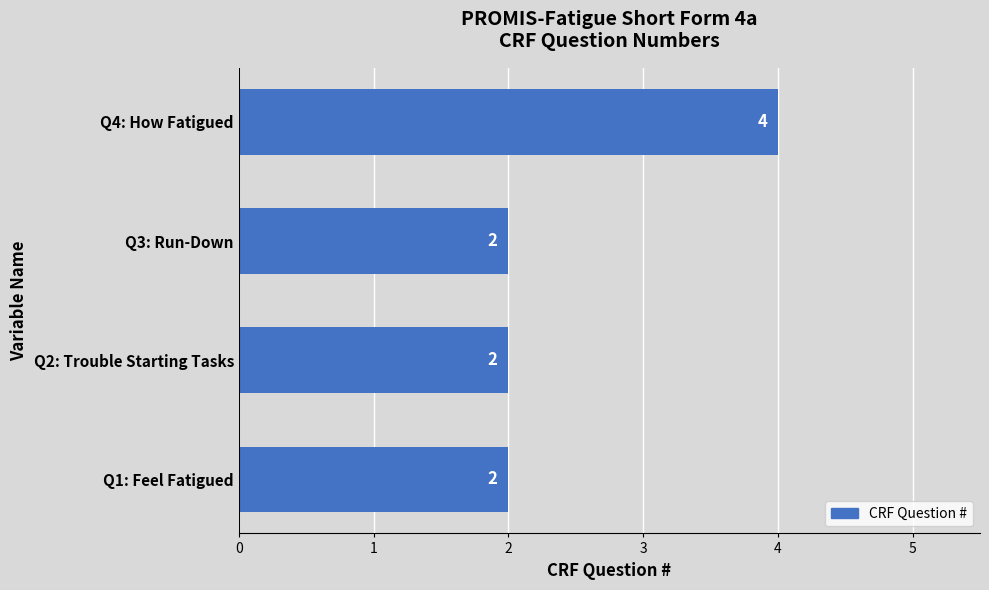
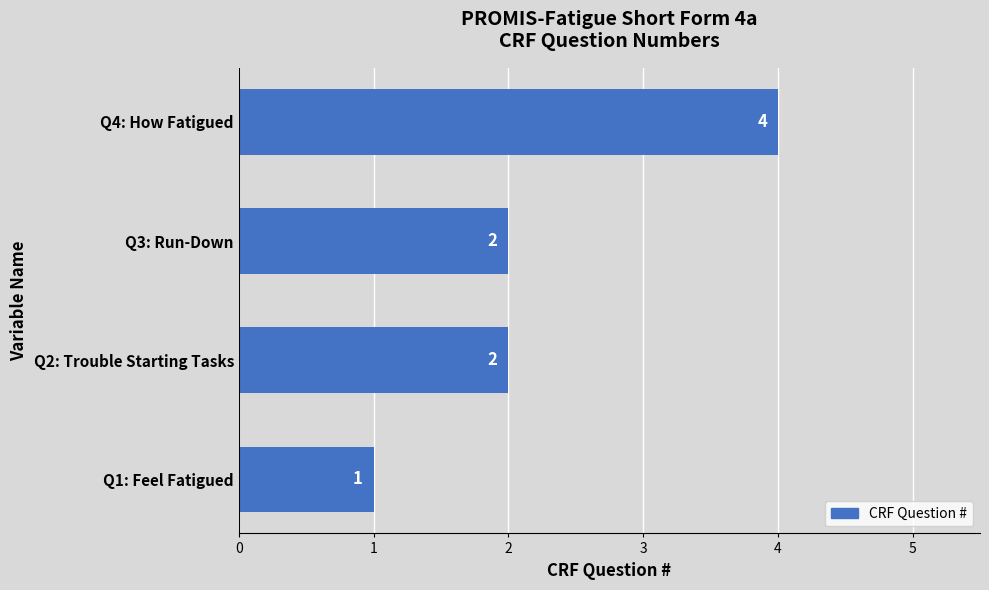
Q1: Feel Fatigued: 2 -> 1
